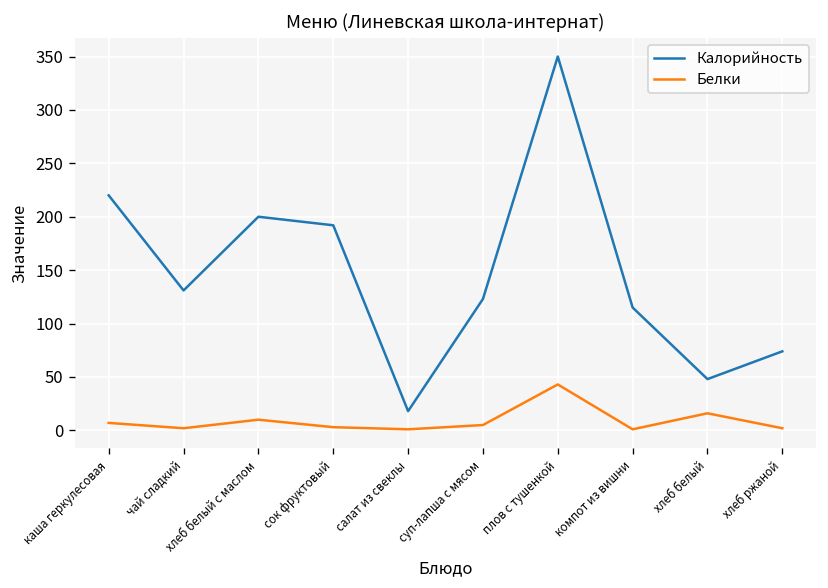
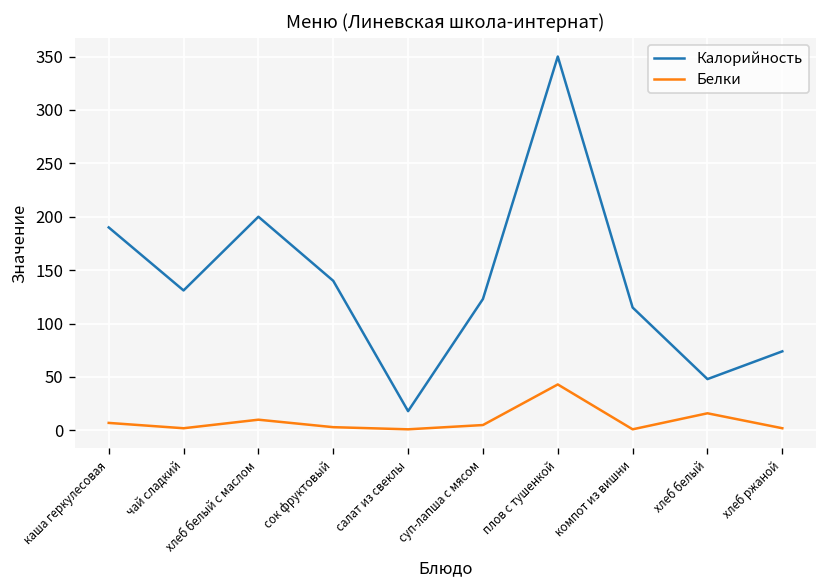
Калорийность, каша геркулесовая: 220 -> 190
Калорийность, сок фруктовый: 190 -> 140
